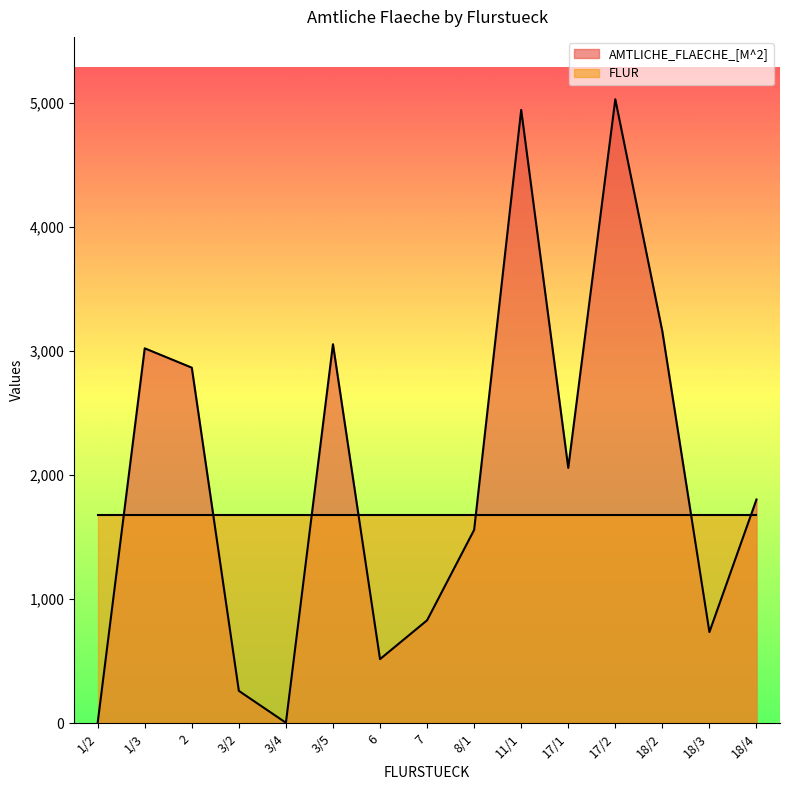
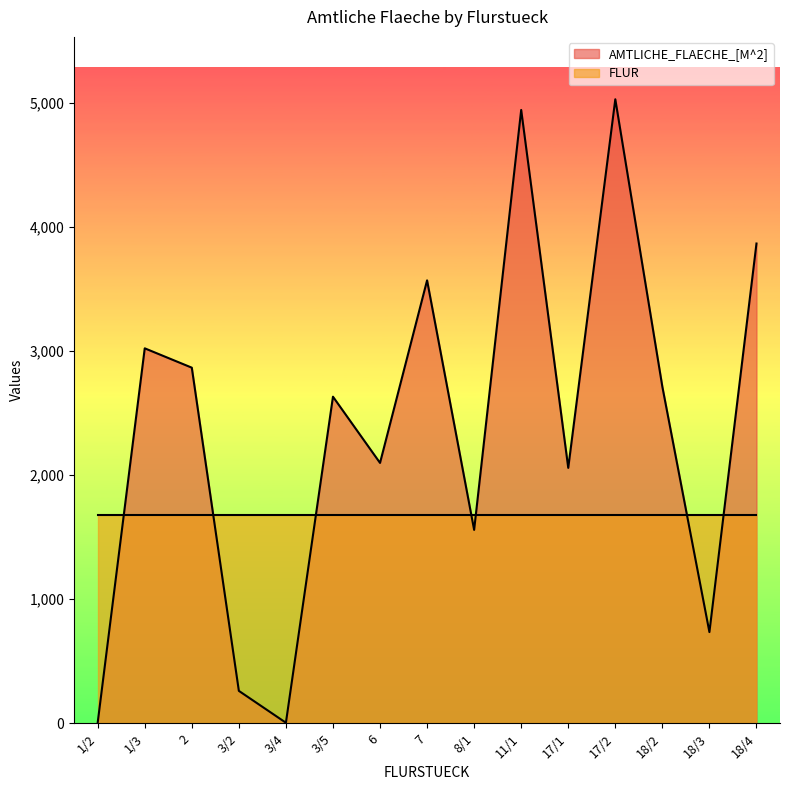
AMTLICHE_FLAECHE_[M^2], 3/5: 3,060 -> 2,630
AMTLICHE_FLAECHE_[M^2], 6: 520 -> 2,100
AMTLICHE_FLAECHE_[M^2], 7: 830 -> 3,570
AMTLICHE_FLAECHE_[M^2], 18/2: 3,160 -> 2,710
AMTLICHE_FLAECHE_[M^2], 18/4: 1,800 -> 3,870
